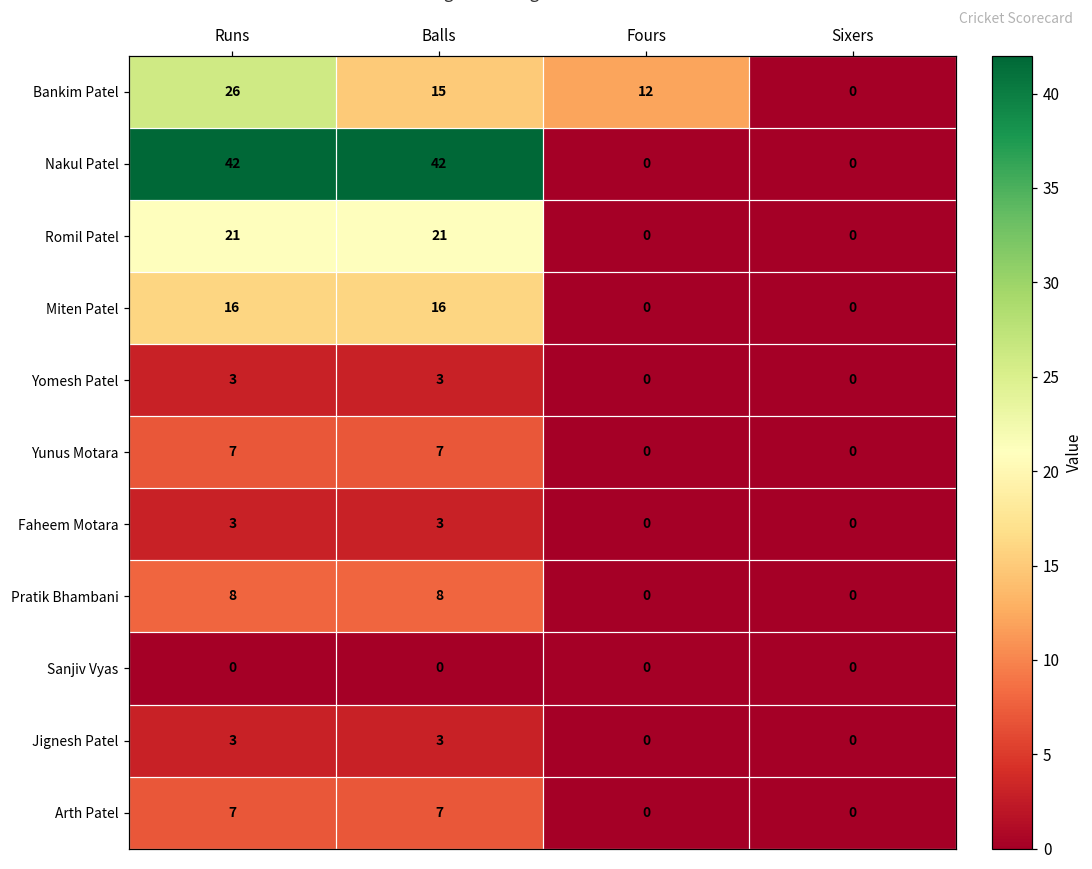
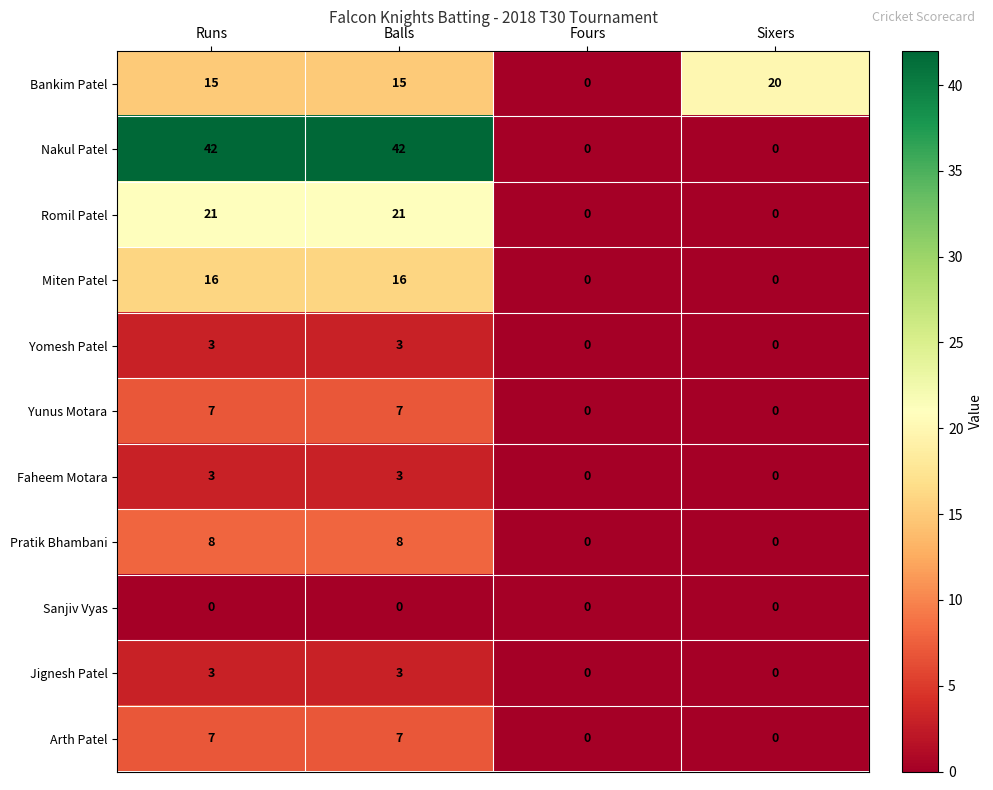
Bankim Patel, Runs: 26 -> 15
Bankim Patel, Fours: 12 -> 0
Bankim Patel, Sixers: 0 -> 20
